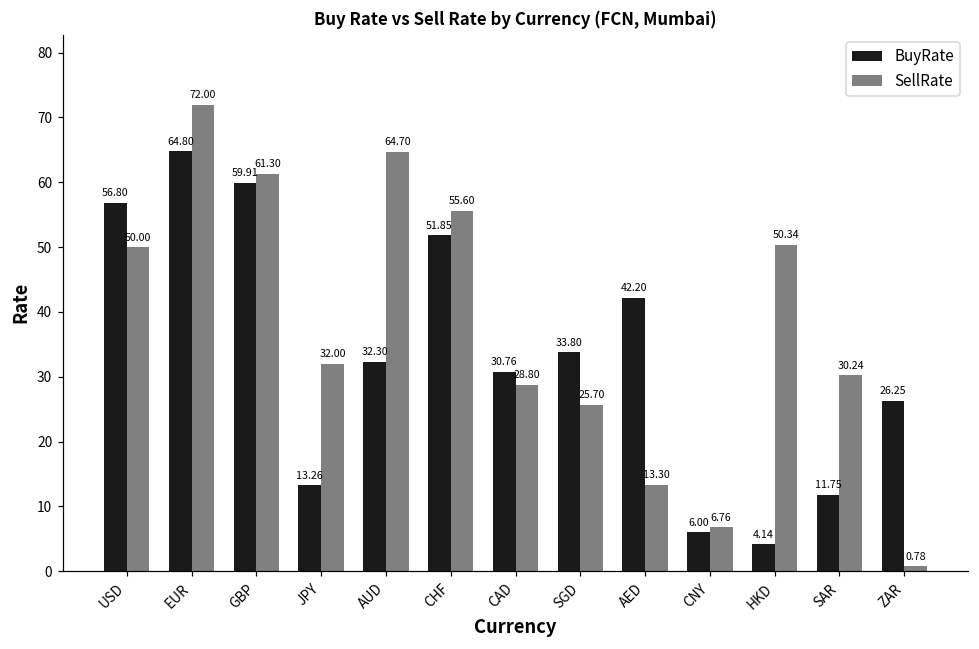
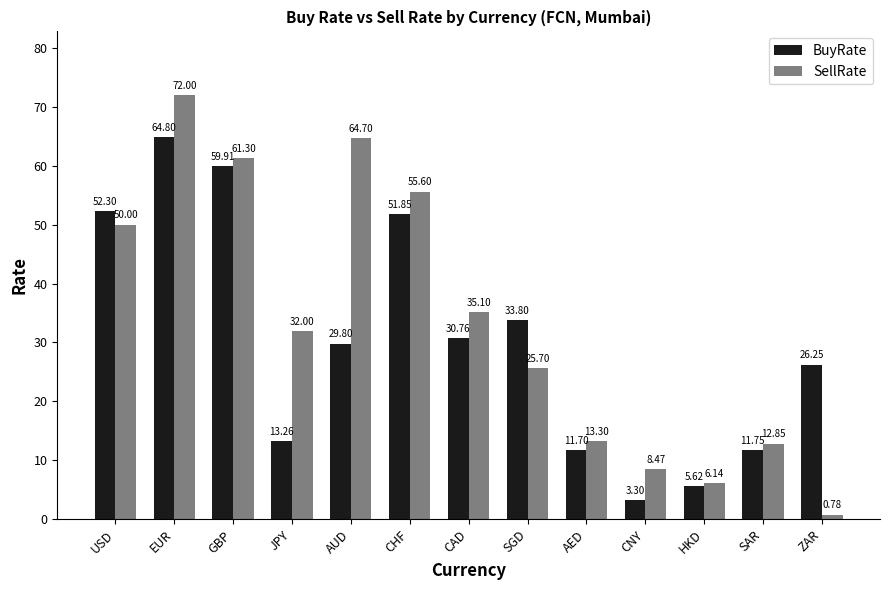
BuyRate, USD: 56.80 -> 52.30
BuyRate, AUD: 32.30 -> 29.80
SellRate, CAD: 28.80 -> 35.10
BuyRate, AED: 42.20 -> 11.70
BuyRate, CNY: 6.00 -> 3.30
SellRate, CNY: 6.76 -> 8.47
BuyRate, HKD: 4.14 -> 5.62
SellRate, HKD: 50.34 -> 6.14
SellRate, SAR: 30.24 -> 12.85
